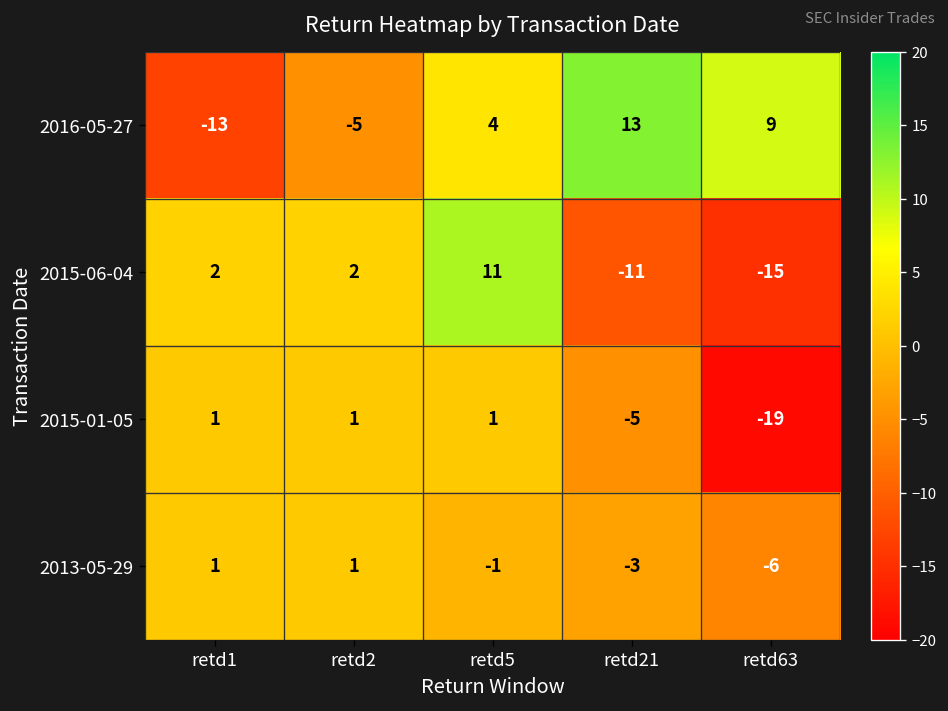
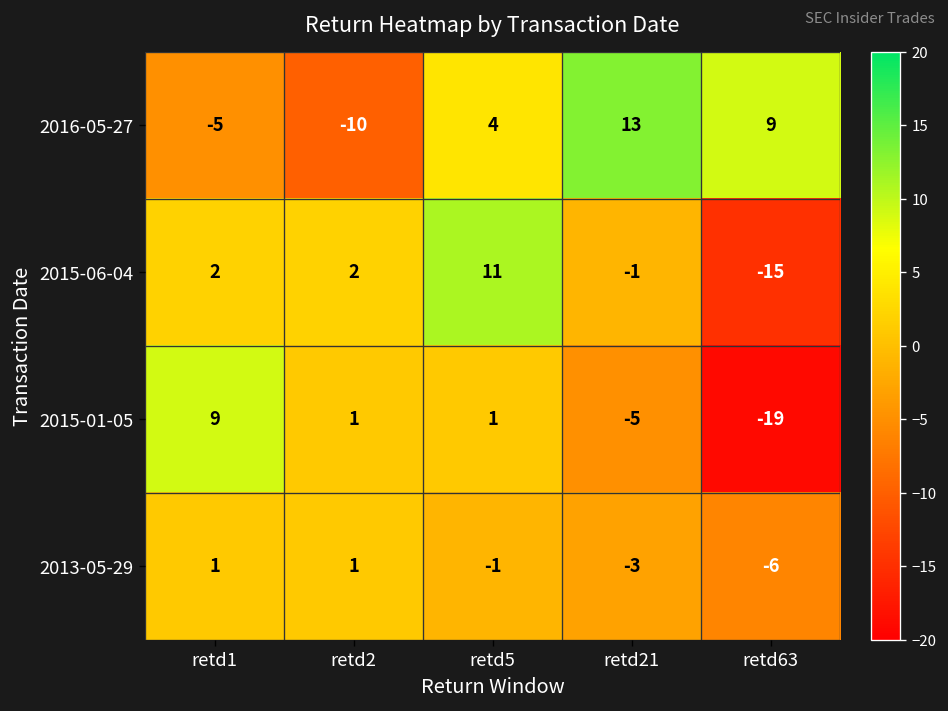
2016-05-27, retd1: -13 -> -5
2016-05-27, retd2: -5 -> -10
2015-06-04, retd21: -11 -> -1
2015-01-05, retd1: 1 -> 9
